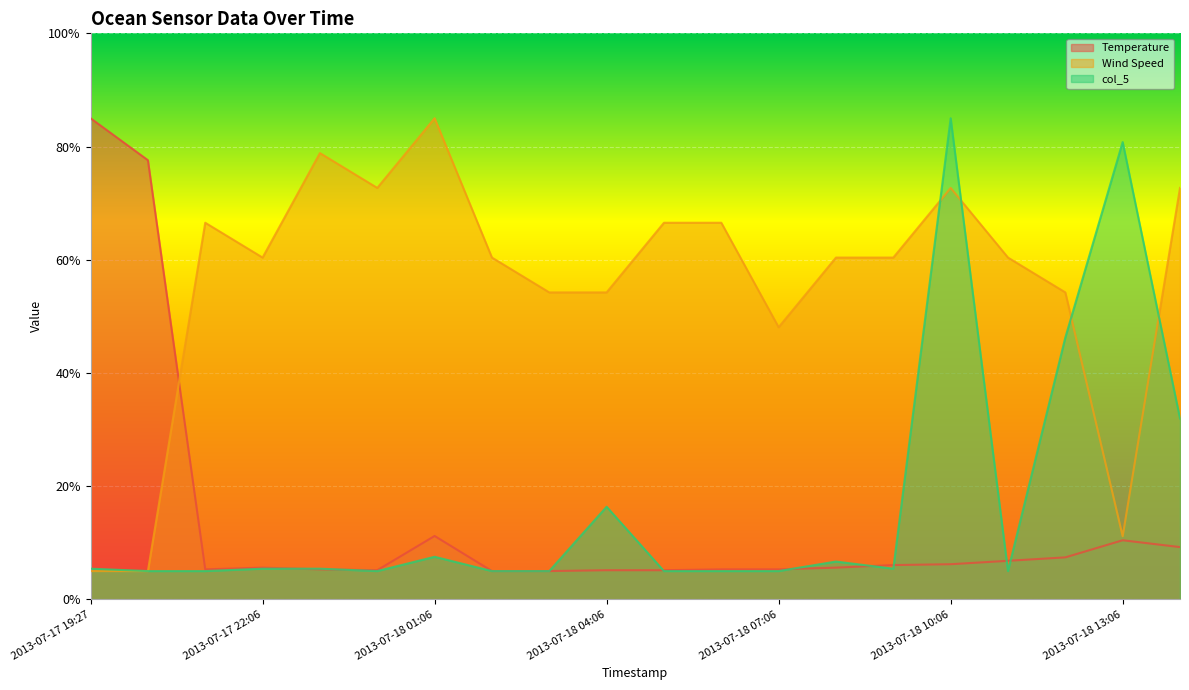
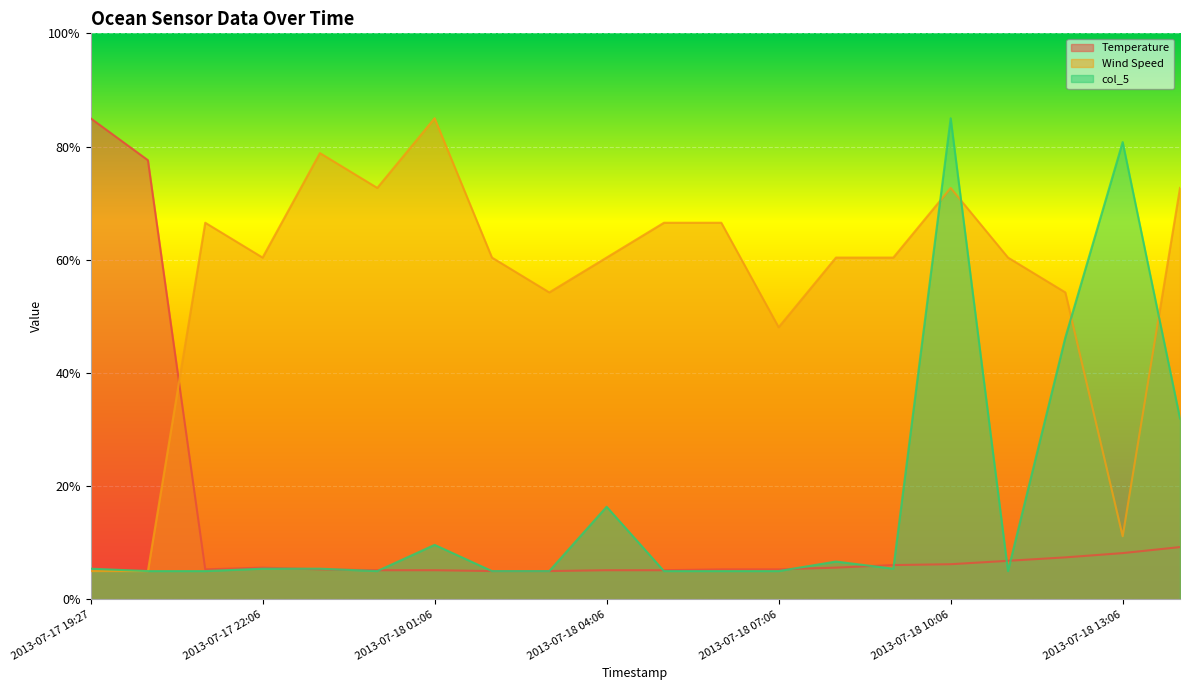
Temperature, 2013-07-18 01:06: 11% -> 5%
col_5, 2013-07-18 01:06: 8% -> 10%
Wind Speed, 2013-07-18 04:06: 54% -> 60%
Temperature, 2013-07-18 13:06: 10% -> 8%
